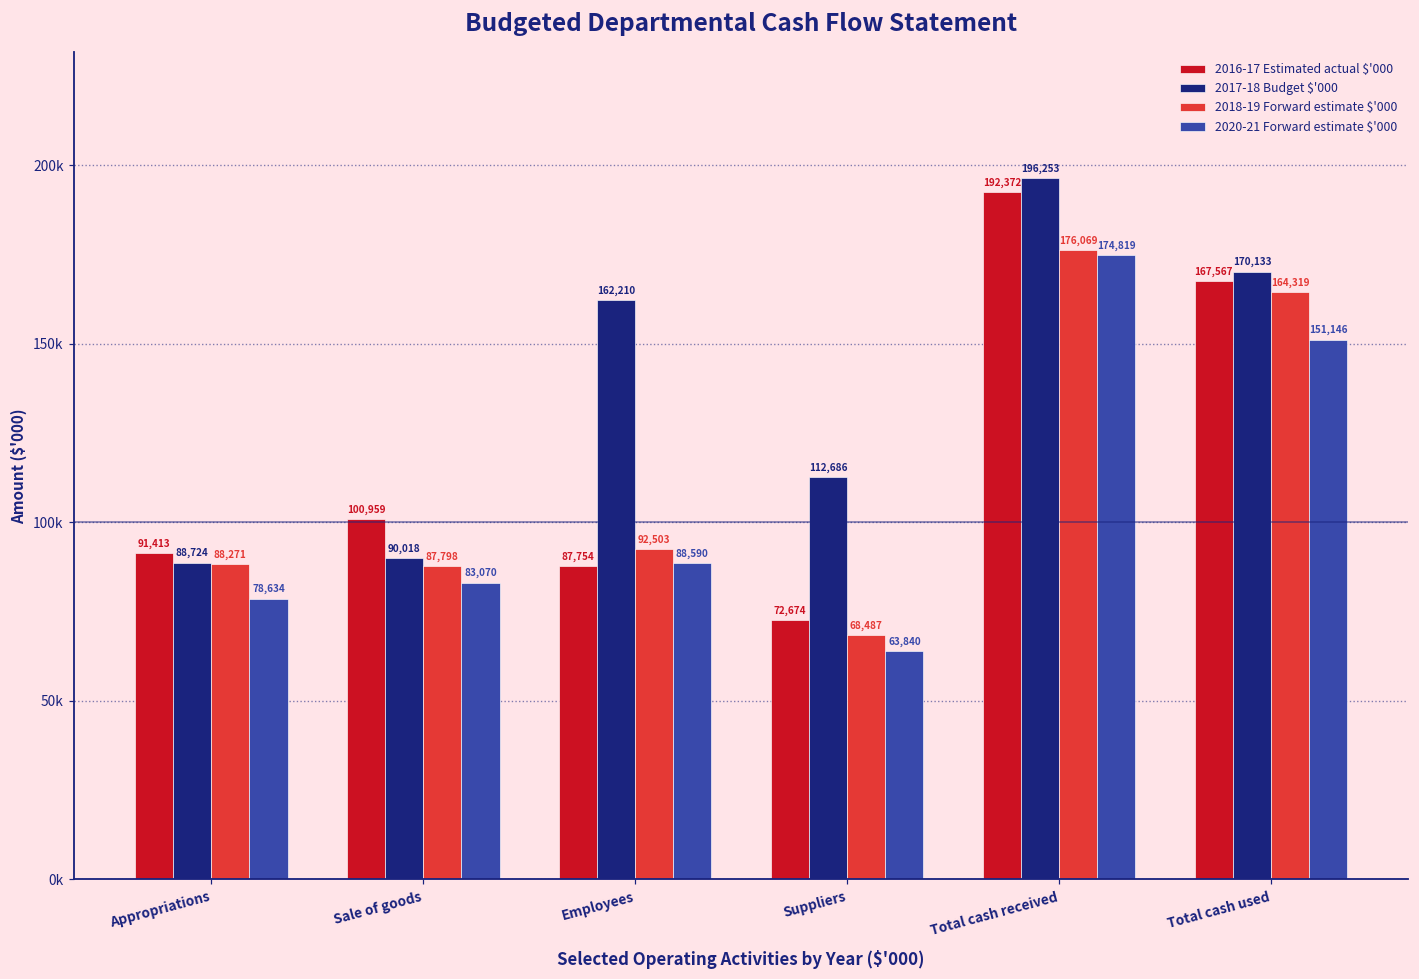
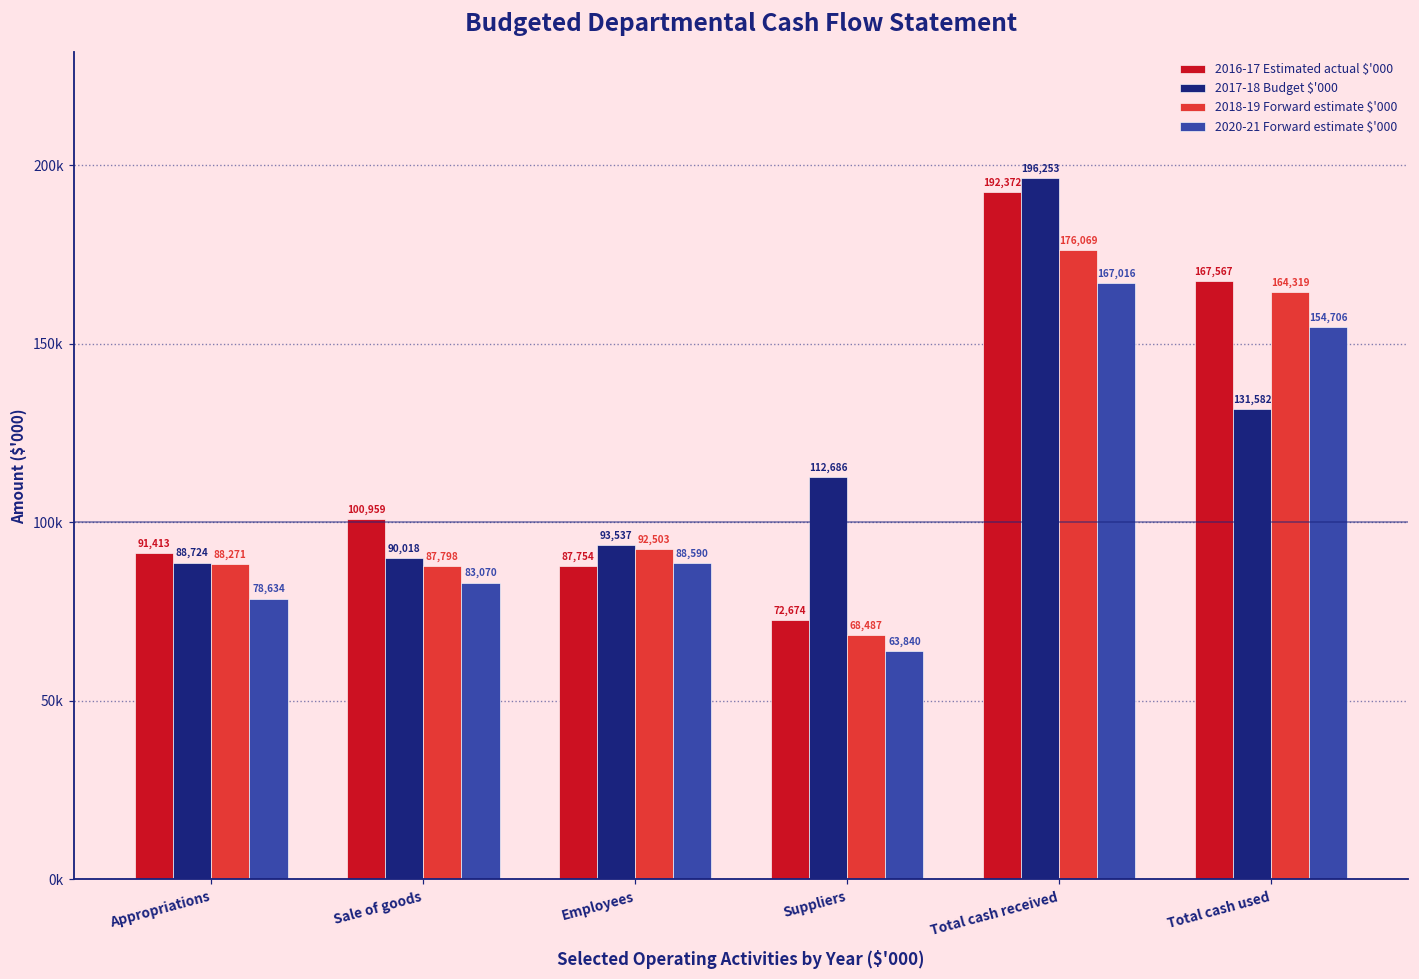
2017-18 Budget $'000, Employees: 162,210 -> 93,537
2020-21 Forward estimate $'000, Total cash received: 174,819 -> 167,016
2017-18 Budget $'000, Total cash used: 170,133 -> 131,582
2020-21 Forward estimate $'000, Total cash used: 151,146 -> 154,706
